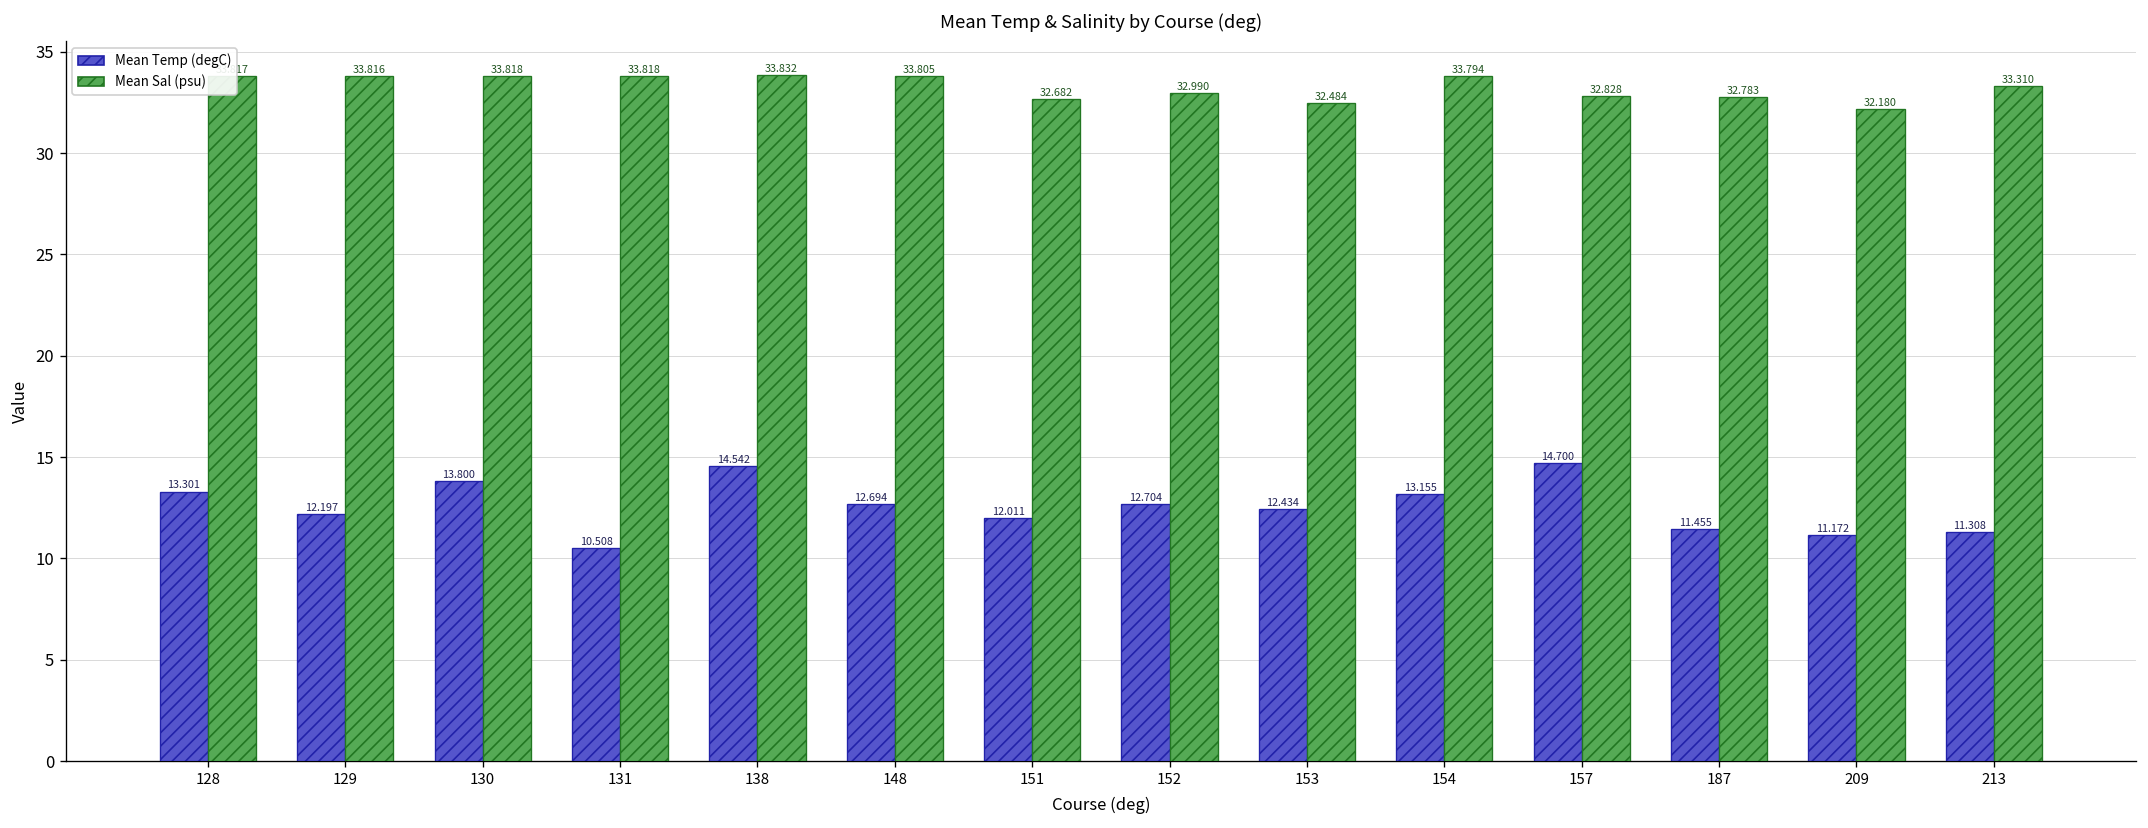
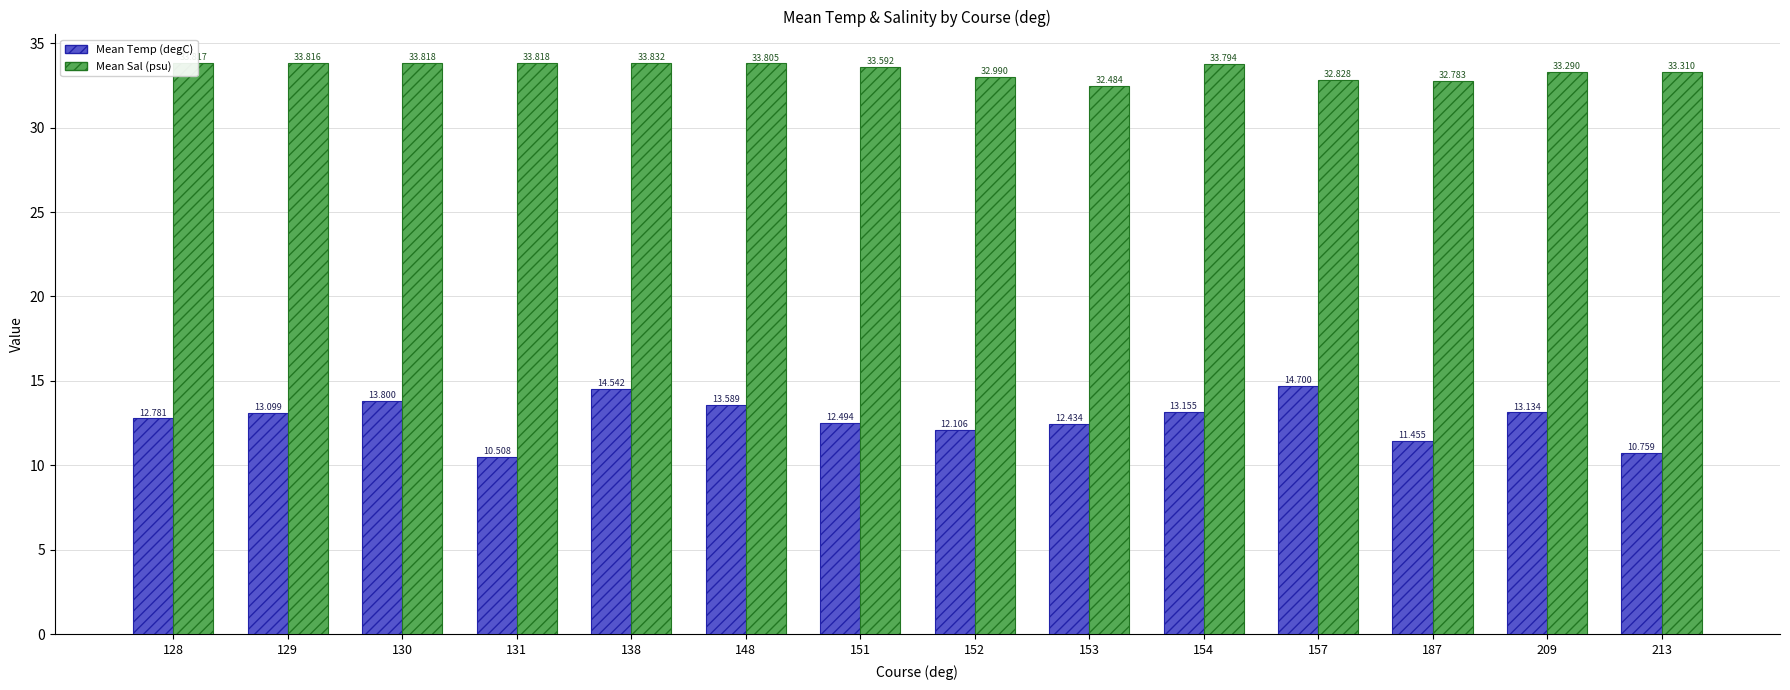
Mean Temp (degC), 128: 13.301 -> 12.781
Mean Temp (degC), 129: 12.197 -> 13.099
Mean Temp (degC), 148: 12.694 -> 13.589
Mean Temp (degC), 151: 12.011 -> 12.494
Mean Sal (psu), 151: 32.682 -> 33.592
Mean Temp (degC), 152: 12.704 -> 12.106
Mean Temp (degC), 209: 11.172 -> 13.134
Mean Sal (psu), 209: 32.180 -> 33.290
Mean Temp (degC), 213: 11.308 -> 10.759
